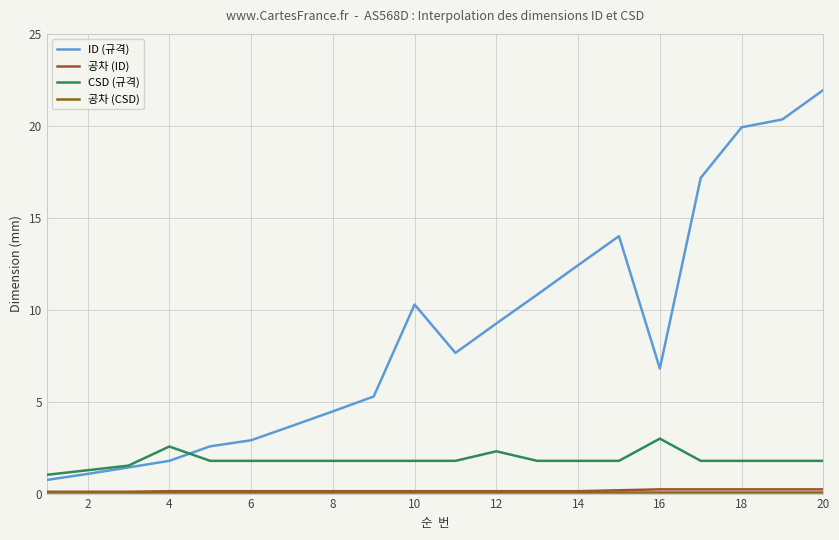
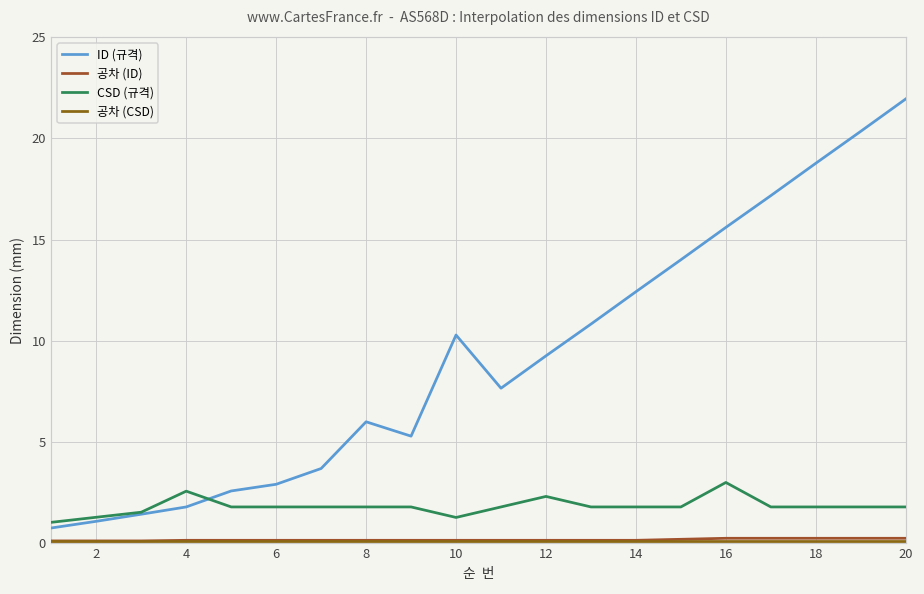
ID (규격), 8: 4.5 -> 6.0
CSD (규격), 10: 1.8 -> 1.3
ID (규격), 16: 6.8 -> 15.6
ID (규격), 18: 19.9 -> 18.8
